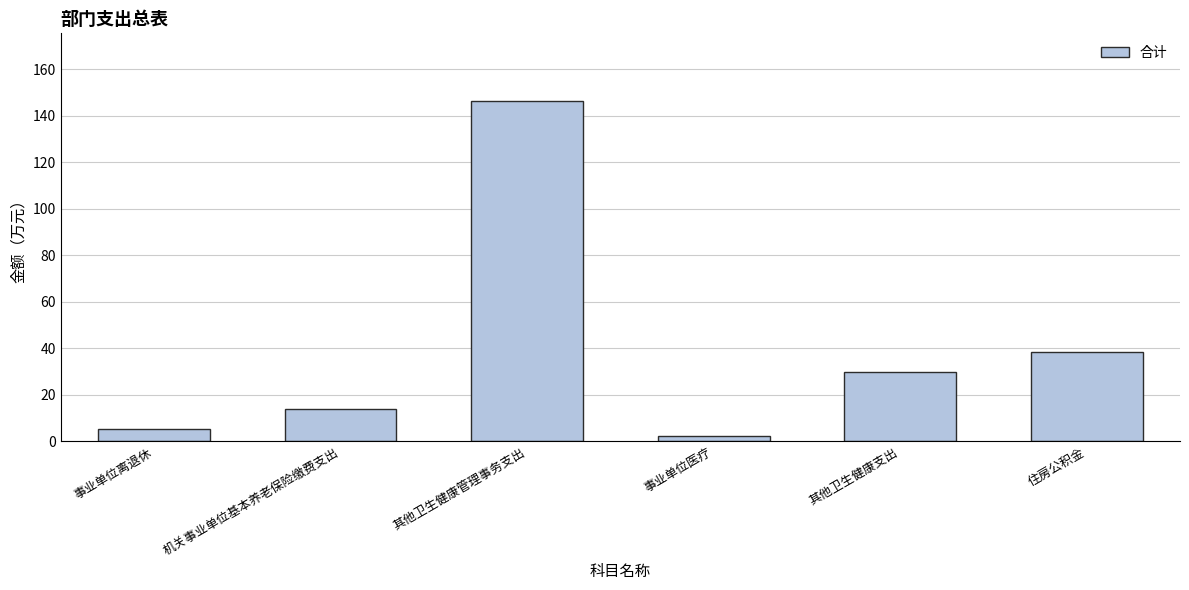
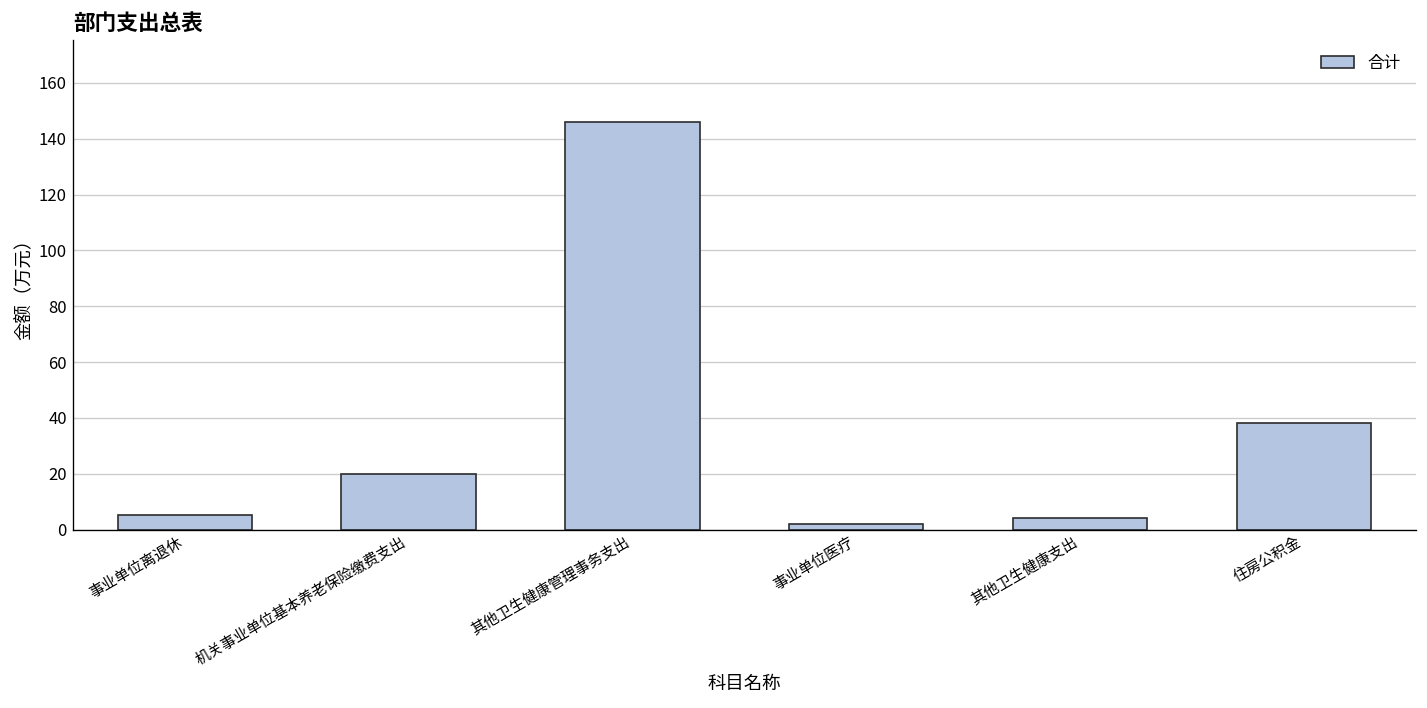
机关事业单位基本养老保险缴费支出: 14 -> 20
其他卫生健康支出: 30 -> 4
